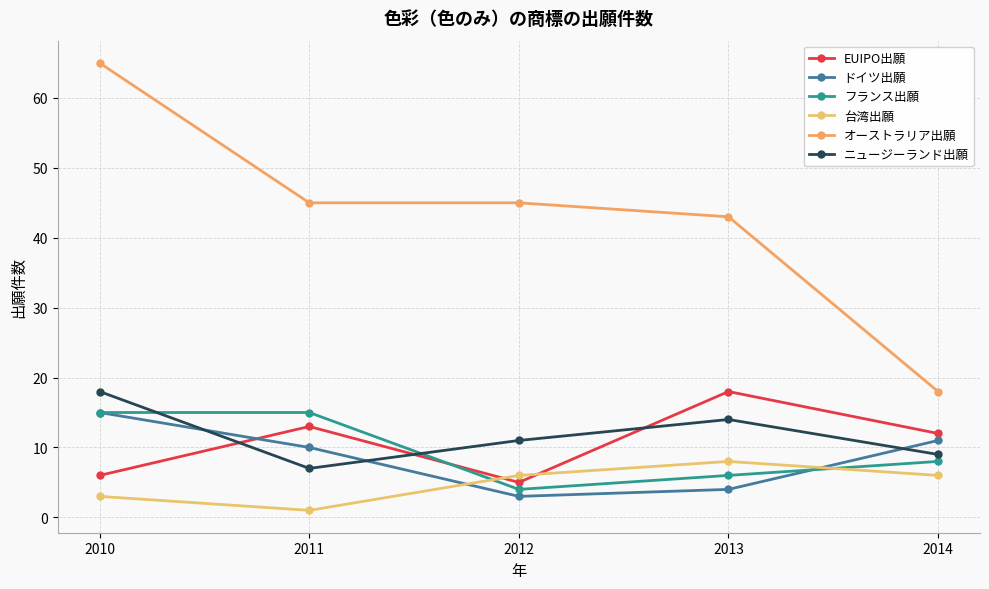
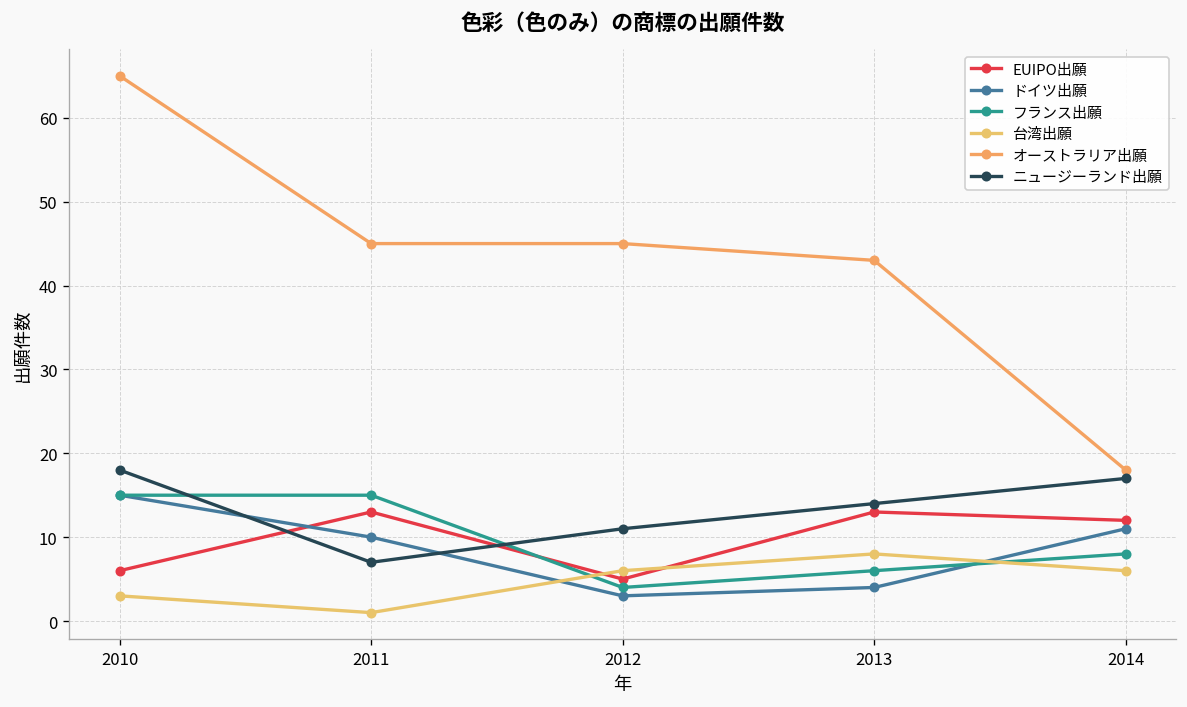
EUIPO出願, 2013: 18 -> 13
ニュージーランド出願, 2014: 9 -> 17
